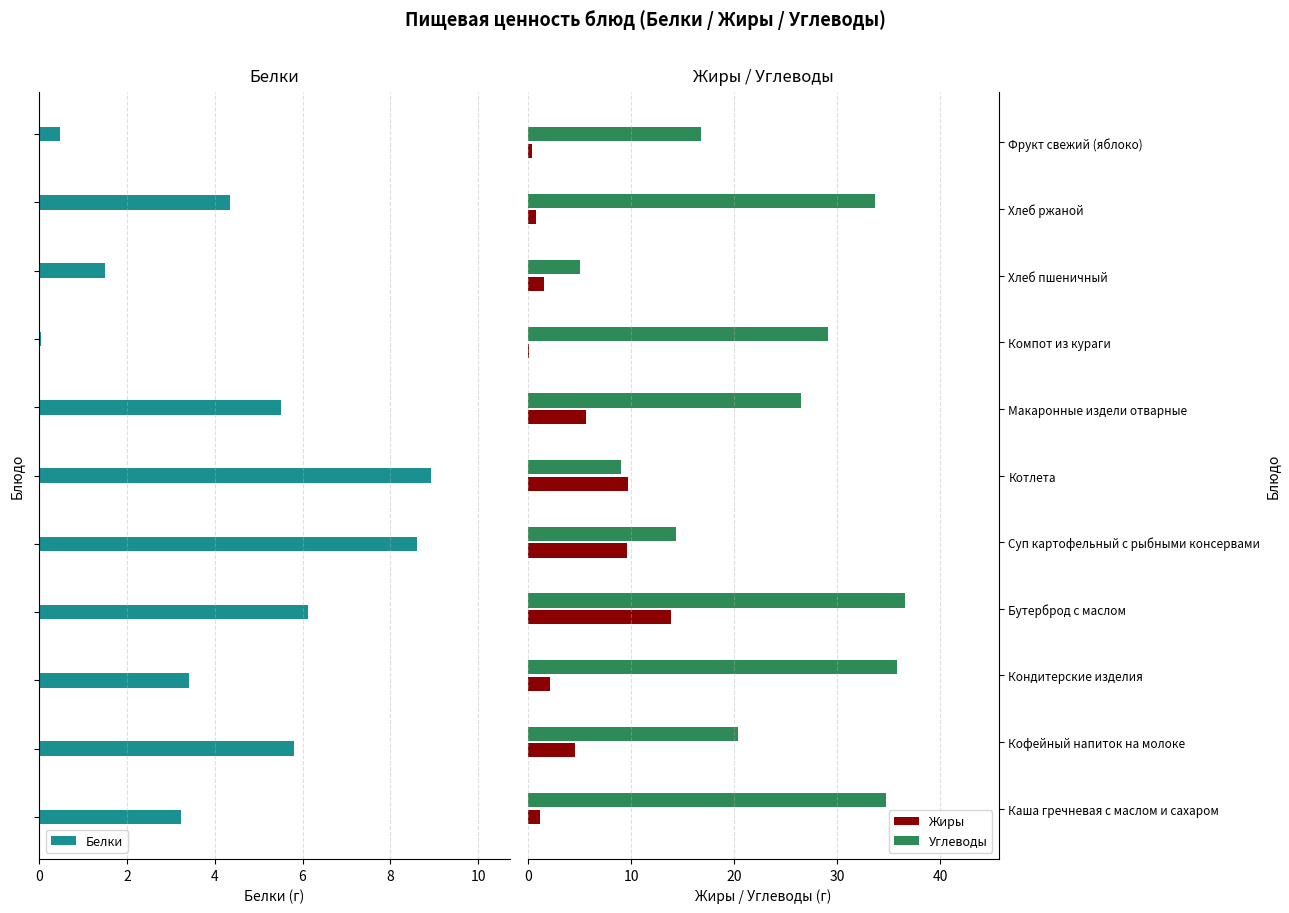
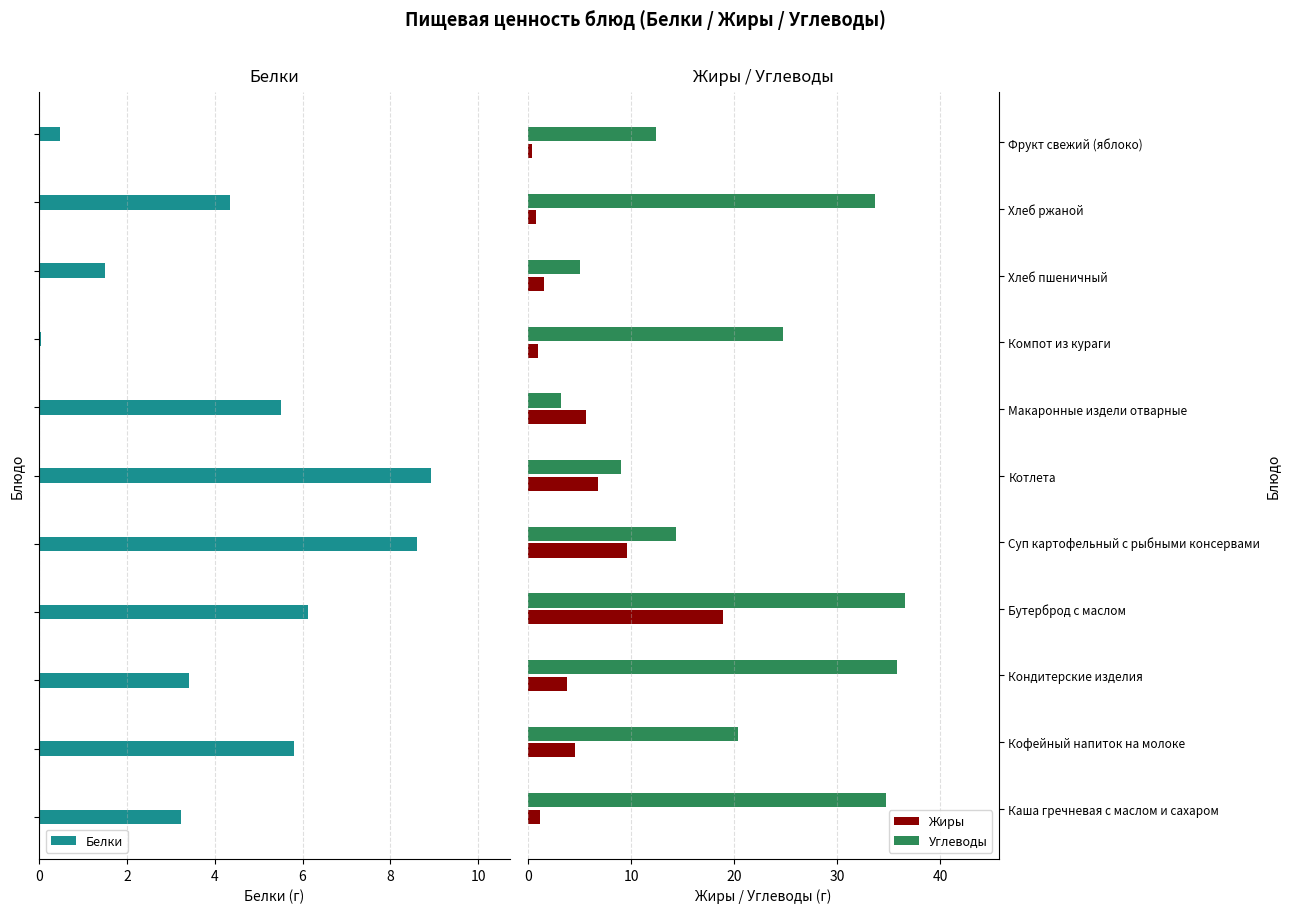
Жиры / Углеводы, Углеводы, Фрукт свежий (яблоко): 16.7 -> 12.4
Жиры / Углеводы, Углеводы, Компот из кураги: 29.1 -> 24.8
Жиры / Углеводы, Жиры, Компот из кураги: 0.1 -> 0.9
Жиры / Углеводы, Углеводы, Макаронные издели отварные: 26.4 -> 3.1
Жиры / Углеводы, Жиры, Котлета: 9.7 -> 6.7
Жиры / Углеводы, Жиры, Бутерброд с маслом: 13.8 -> 18.9
Жиры / Углеводы, Жиры, Кондитерские изделия: 2.1 -> 3.8
